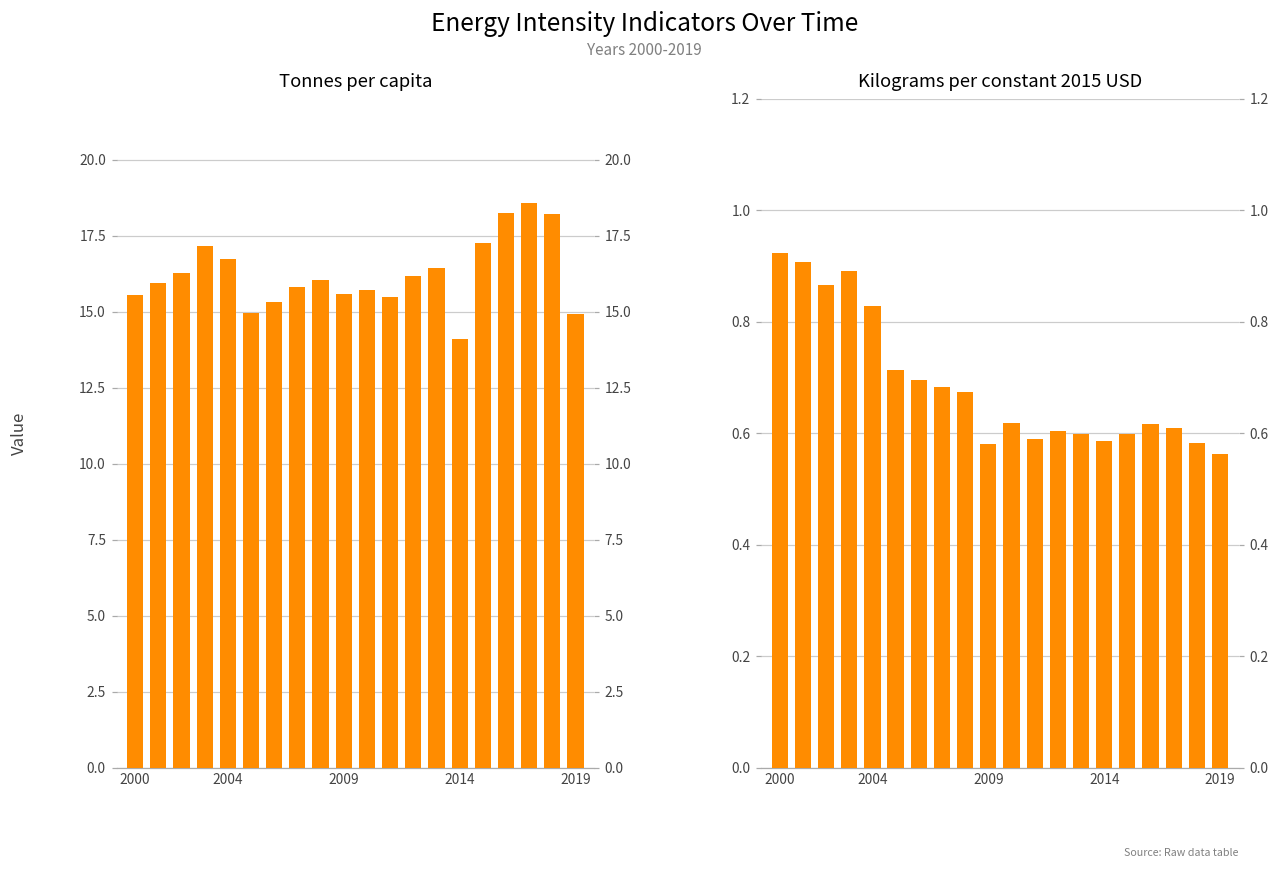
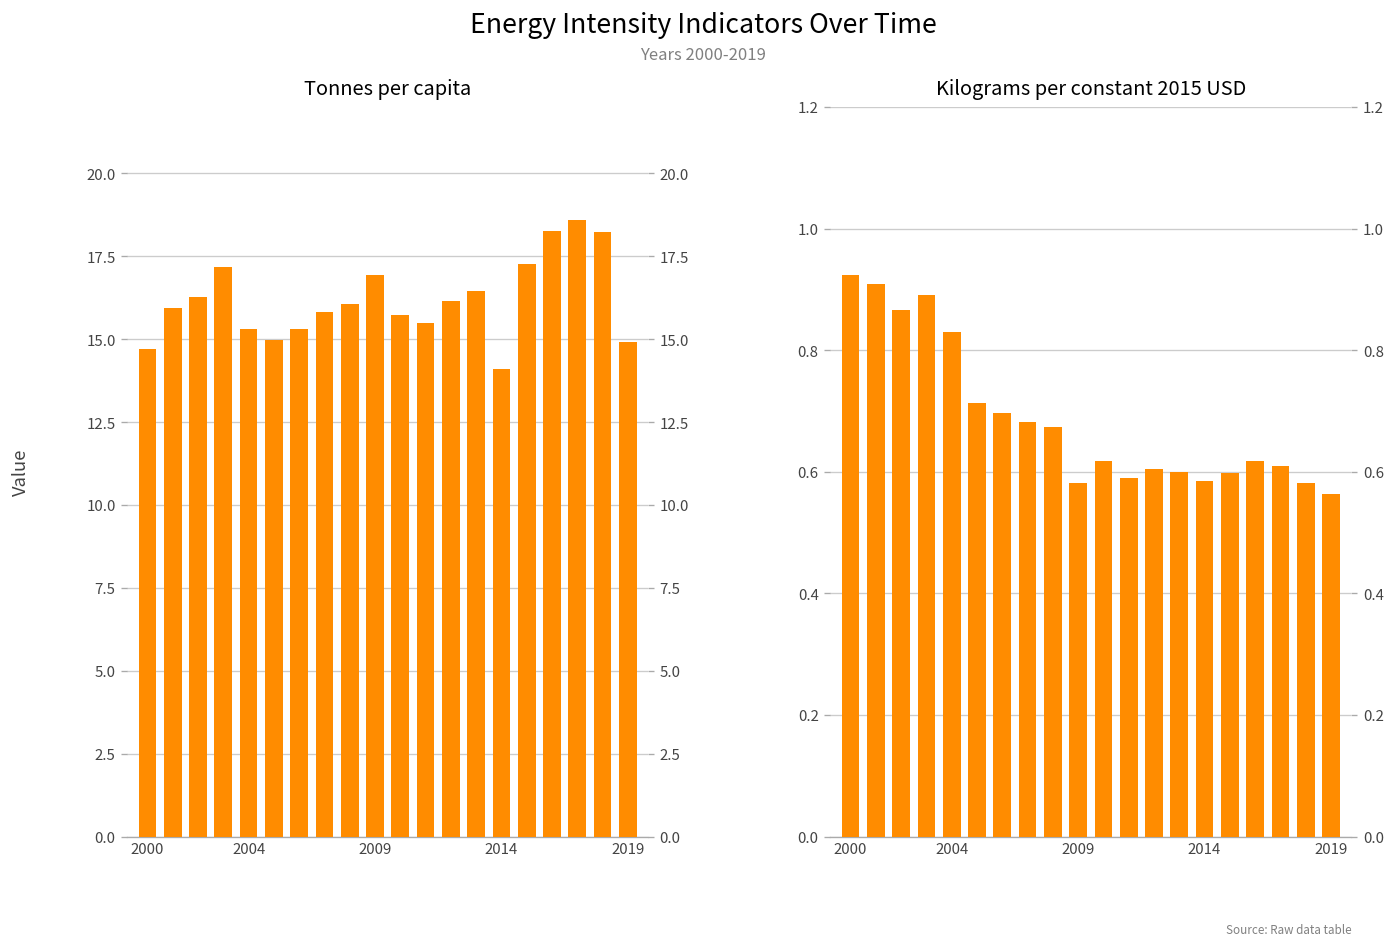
Tonnes per capita, 2000: 15.6 -> 14.7
Tonnes per capita, 2004: 16.7 -> 15.3
Tonnes per capita, 2009: 15.6 -> 16.9
